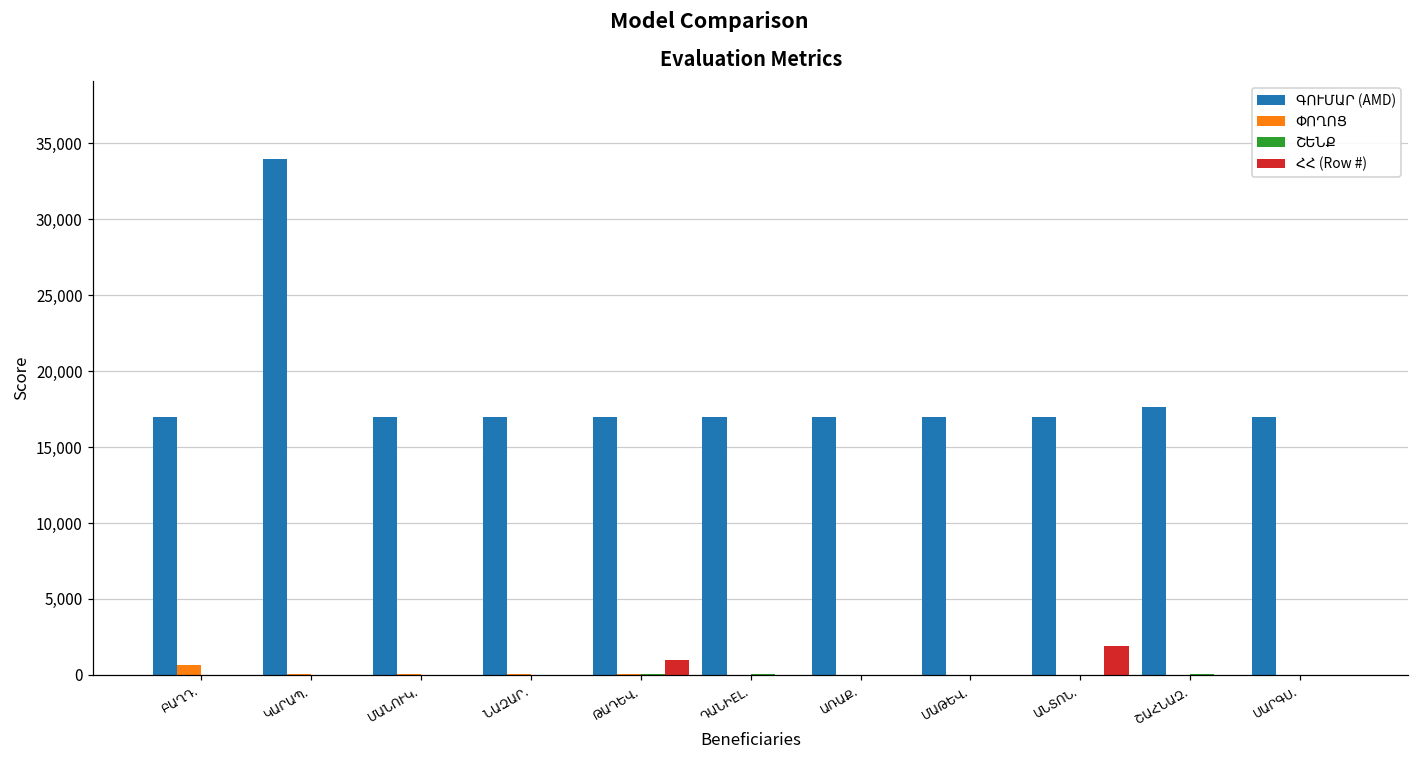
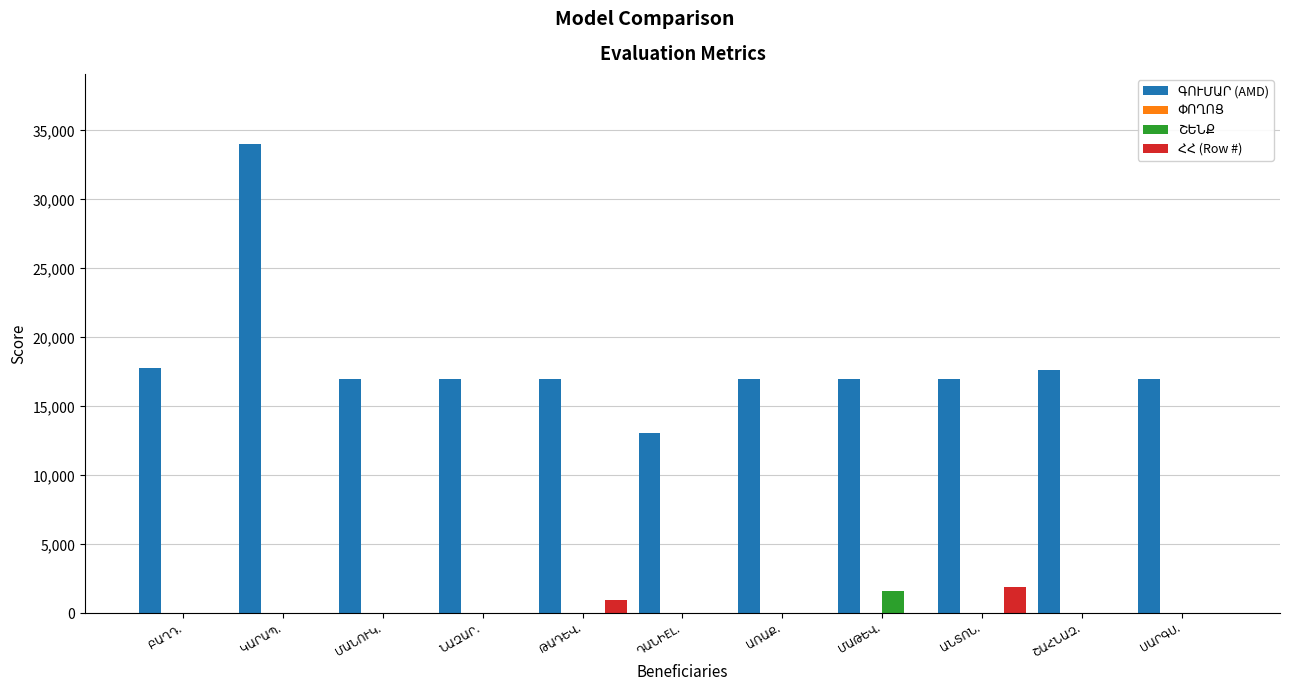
ԳՈՒՄԱՐ (AMD), ԲԱՂԴ.: 17,000 -> 17,800
ՓՈՂՈՑ, ԲԱՂԴ.: 700 -> 0
ԳՈՒՄԱՐ (AMD), ԴԱՆԻEL.: 17,000 -> 13,000
ՇԵՆՔ, ՄԱԹԵՎ.: 0 -> 1,600
